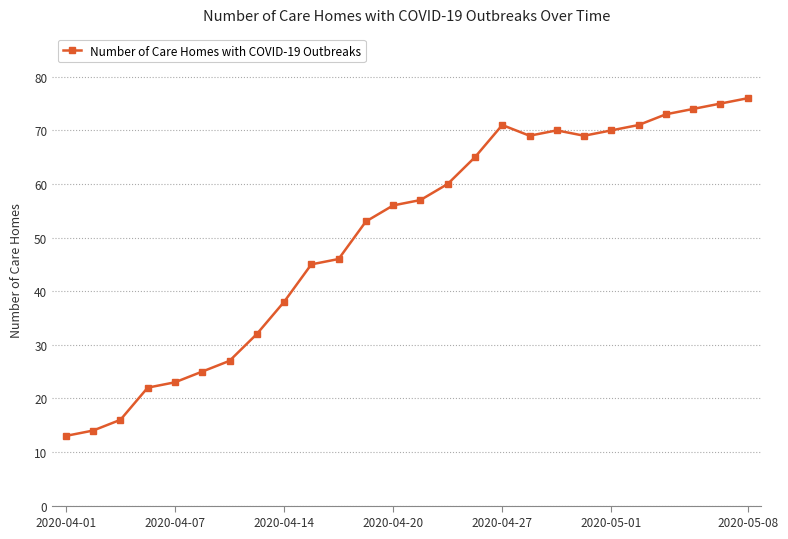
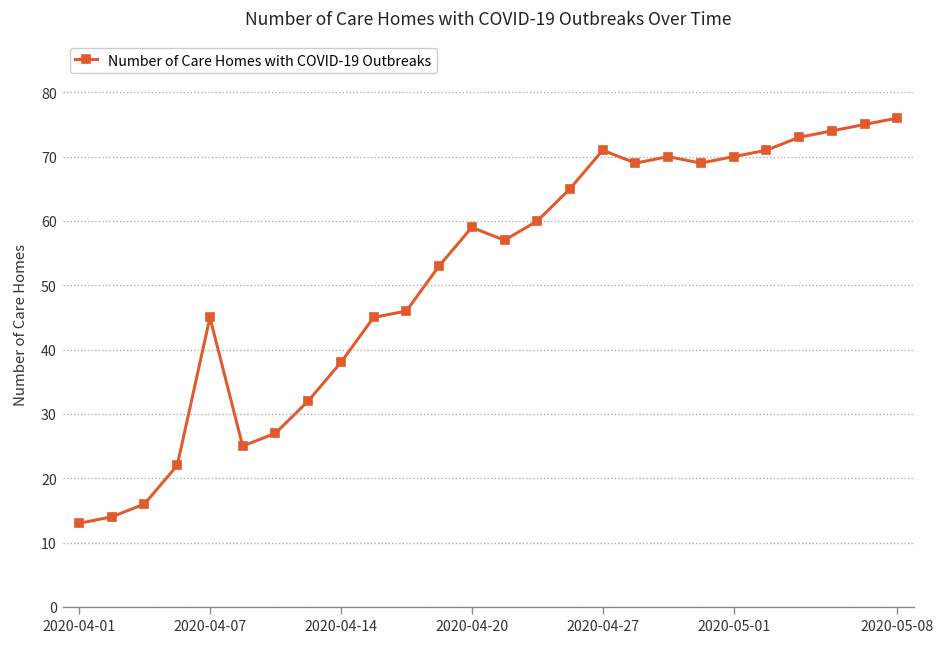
2020-04-07: 23 -> 45
2020-04-20: 56 -> 59
